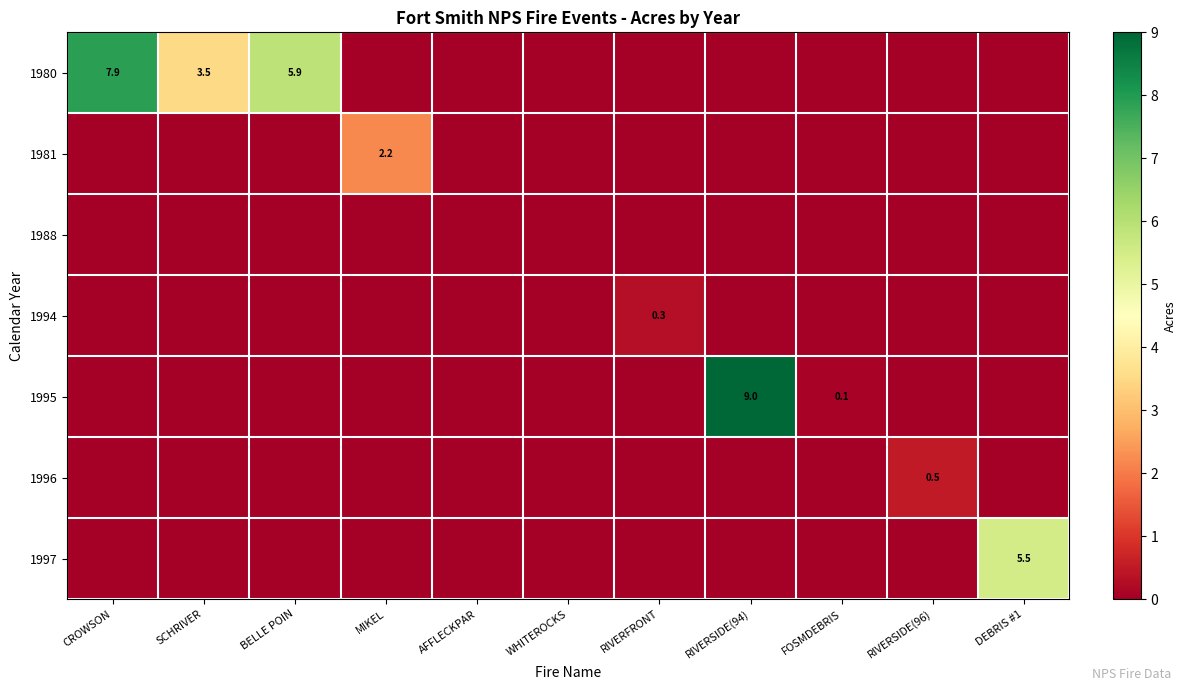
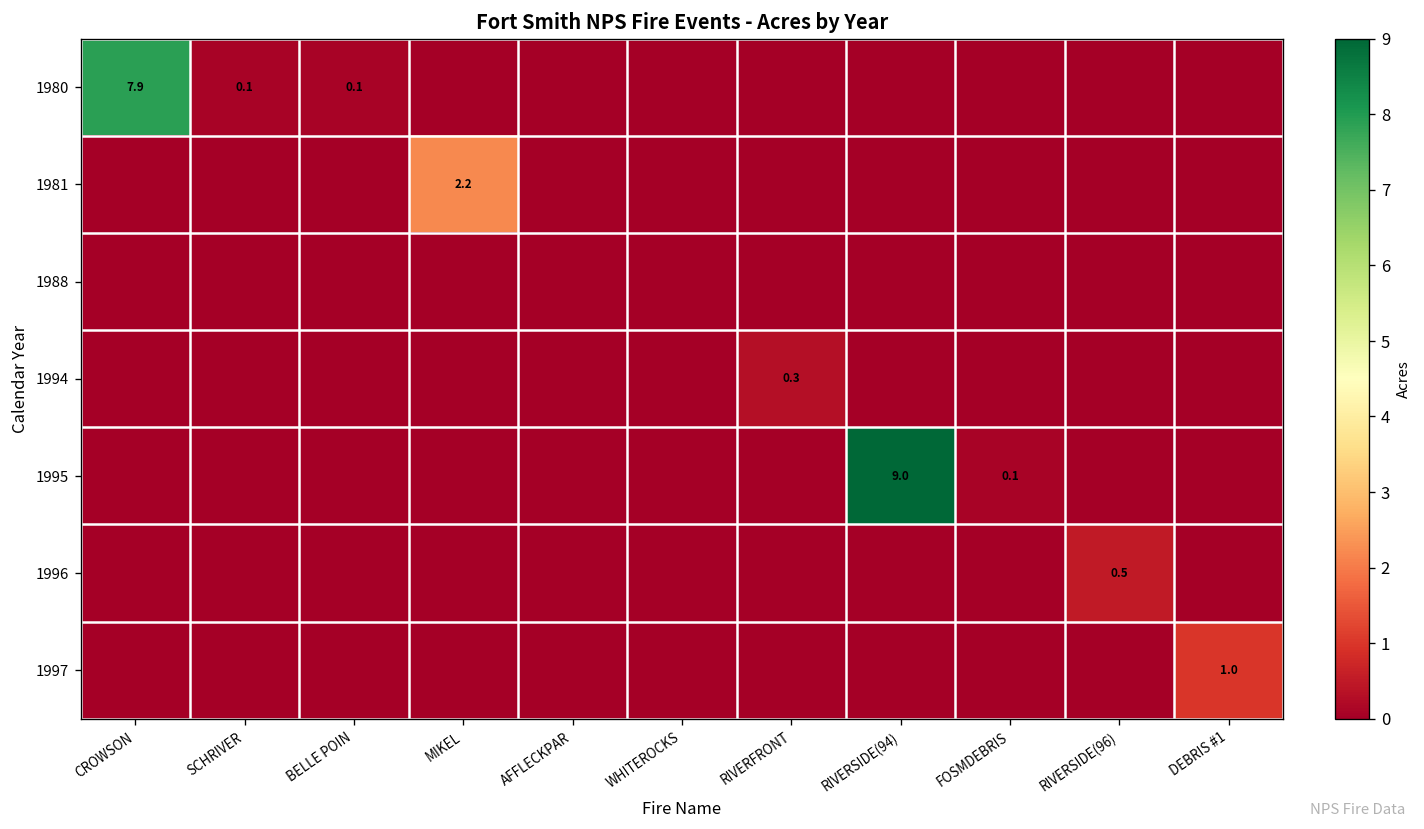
1980, SCHRIVER: 3.5 -> 0.1
1980, BELLE POIN: 5.9 -> 0.1
1997, DEBRIS #1: 5.5 -> 1.0
